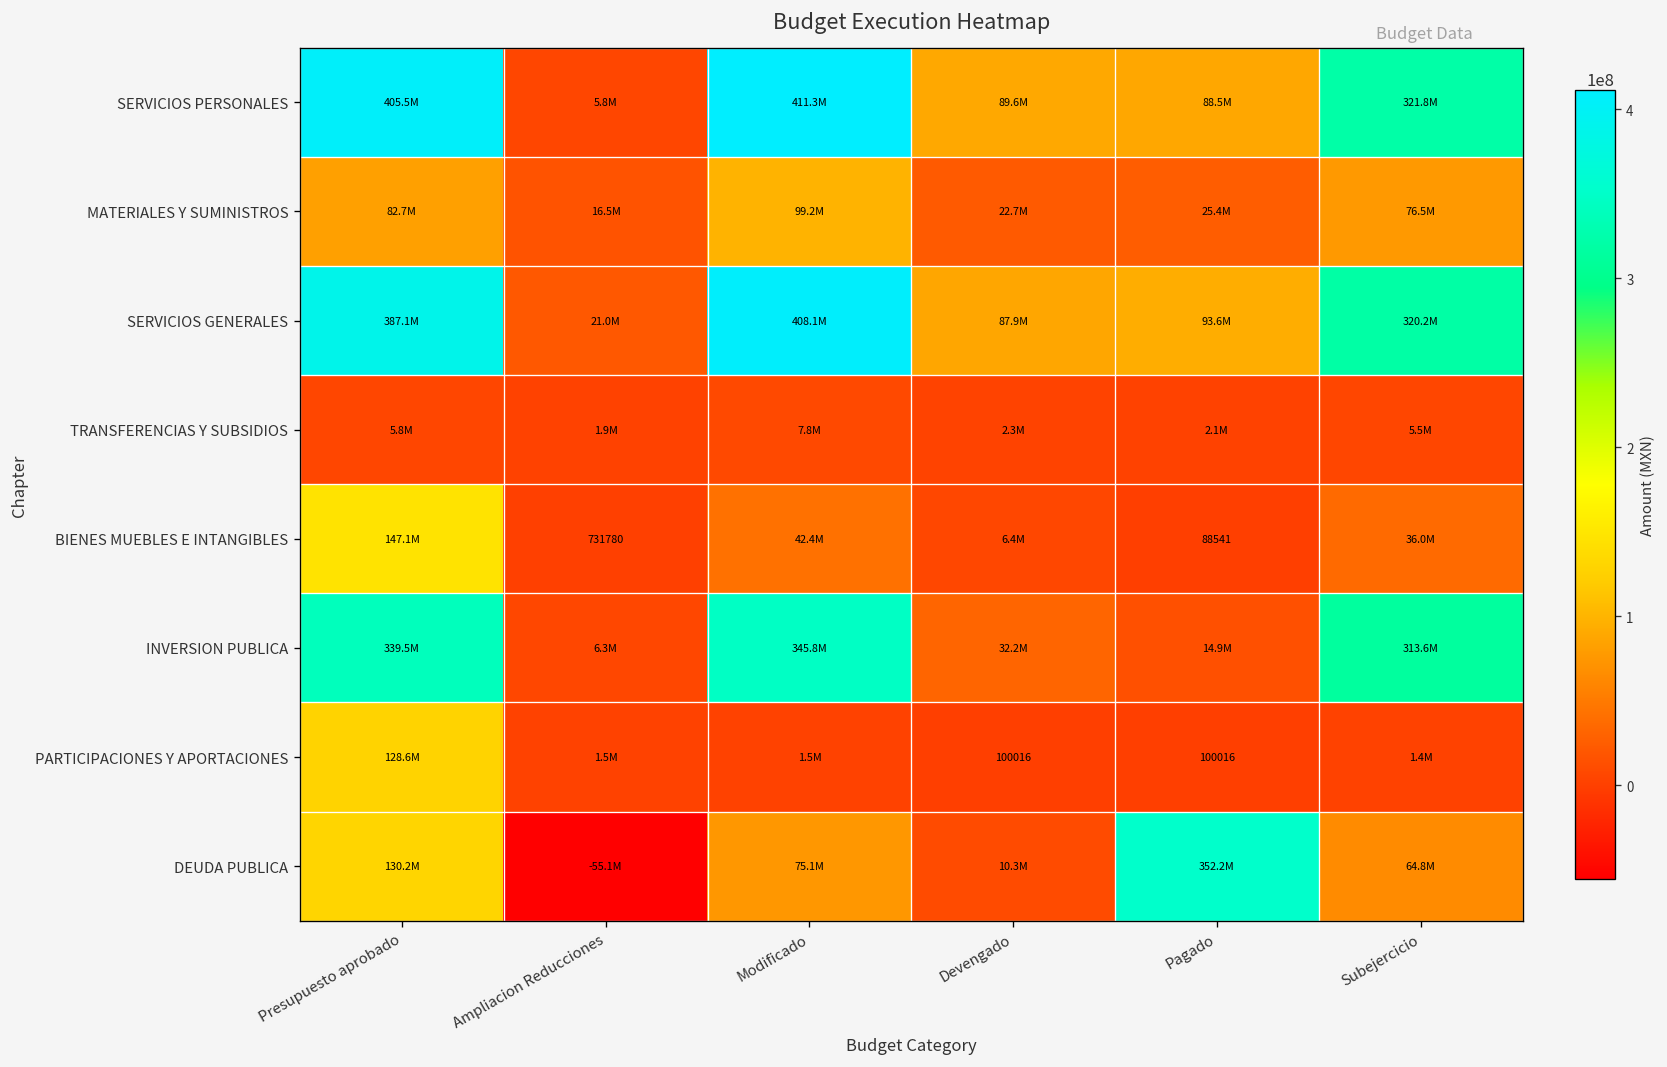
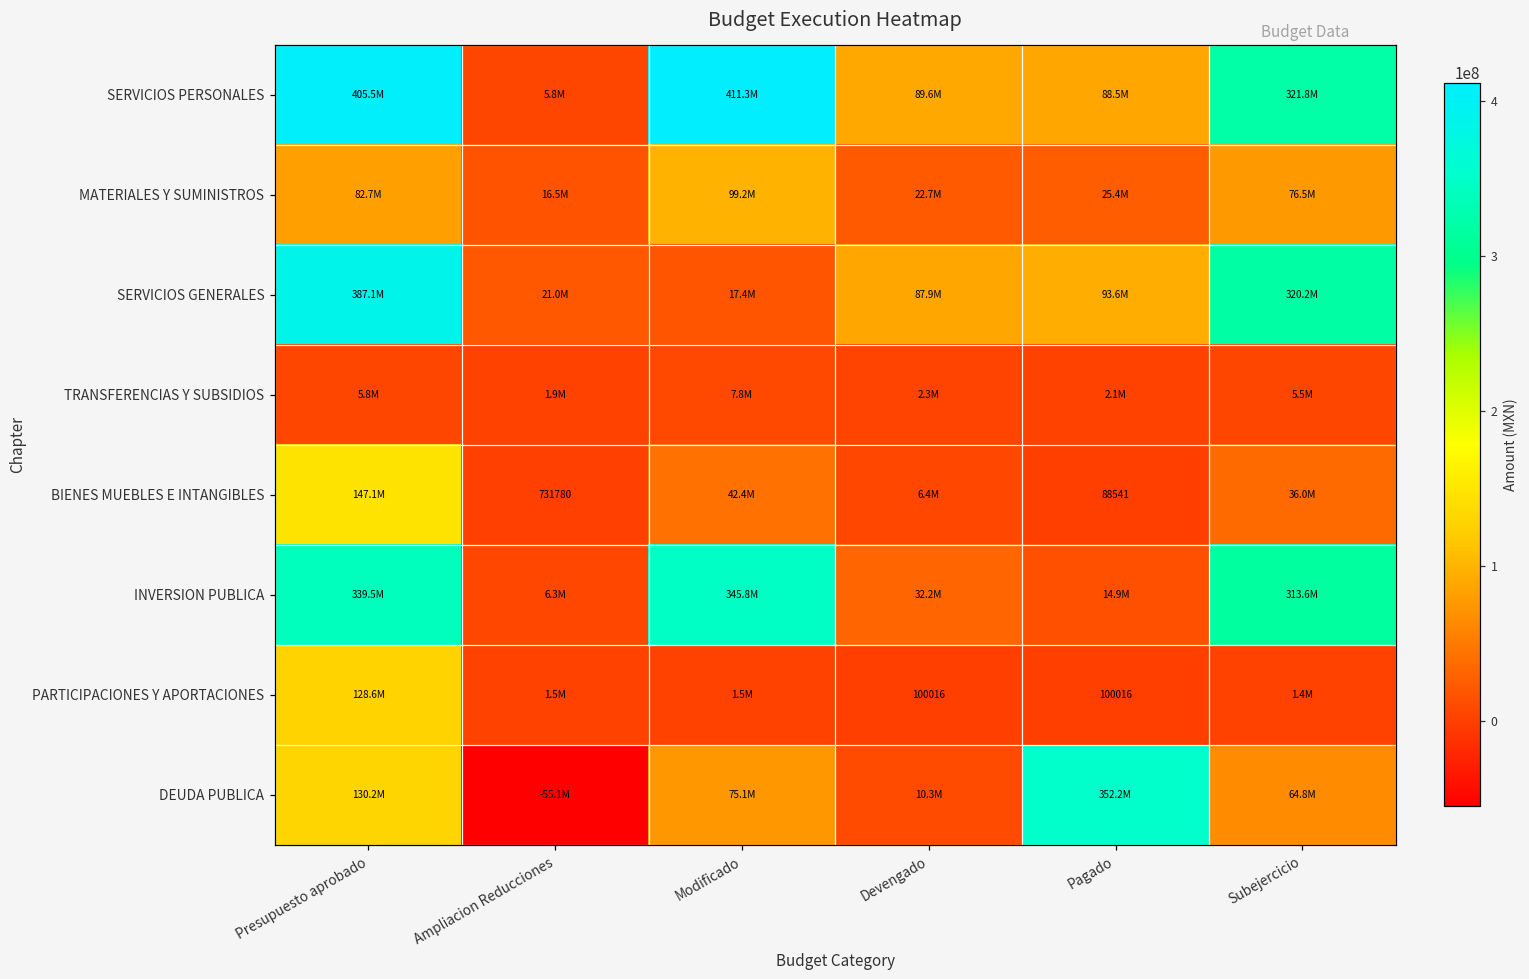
SERVICIOS GENERALES, Modificado: 408.1M -> 17.4M
